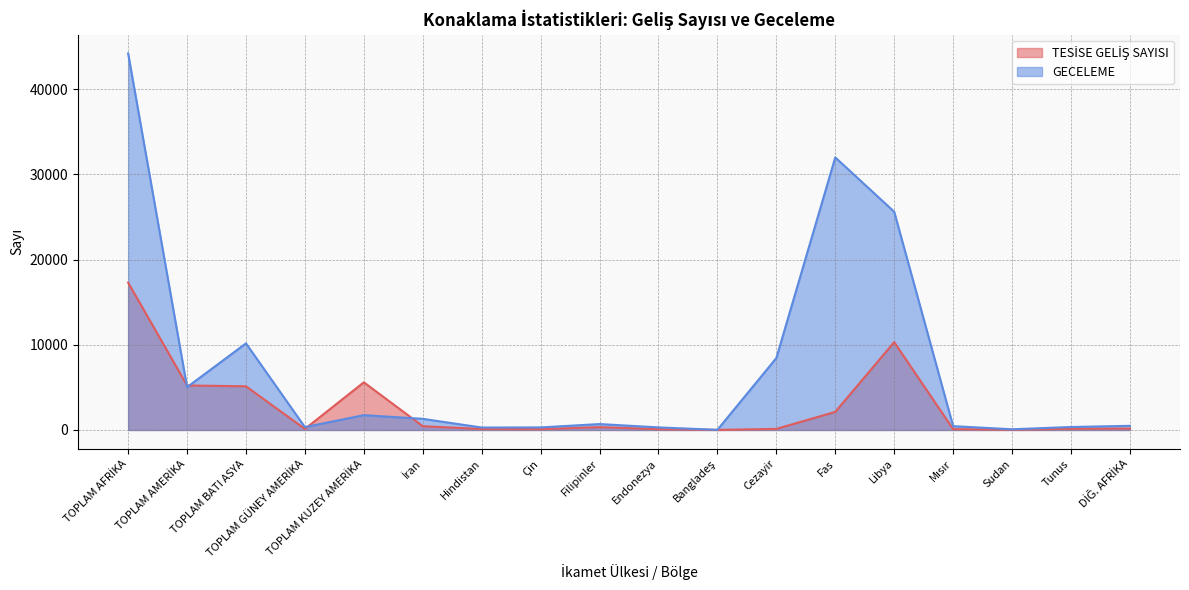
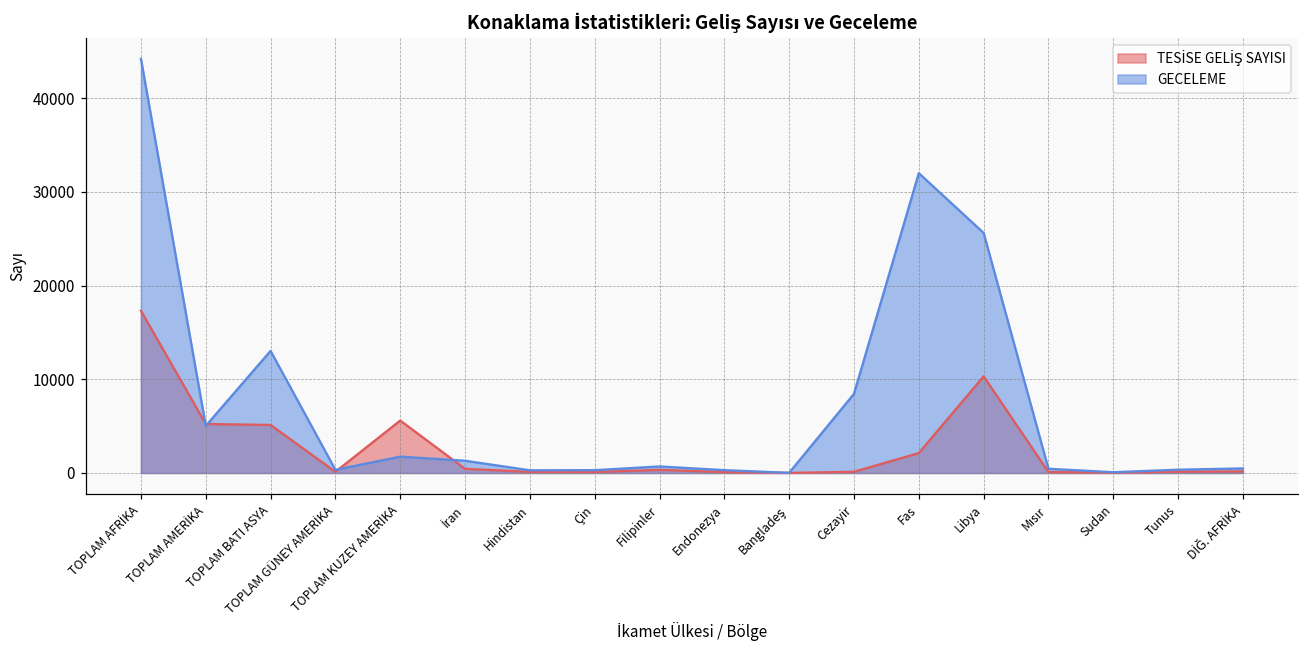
GECELEME, TOPLAM BATI ASYA: 10000 -> 13000
